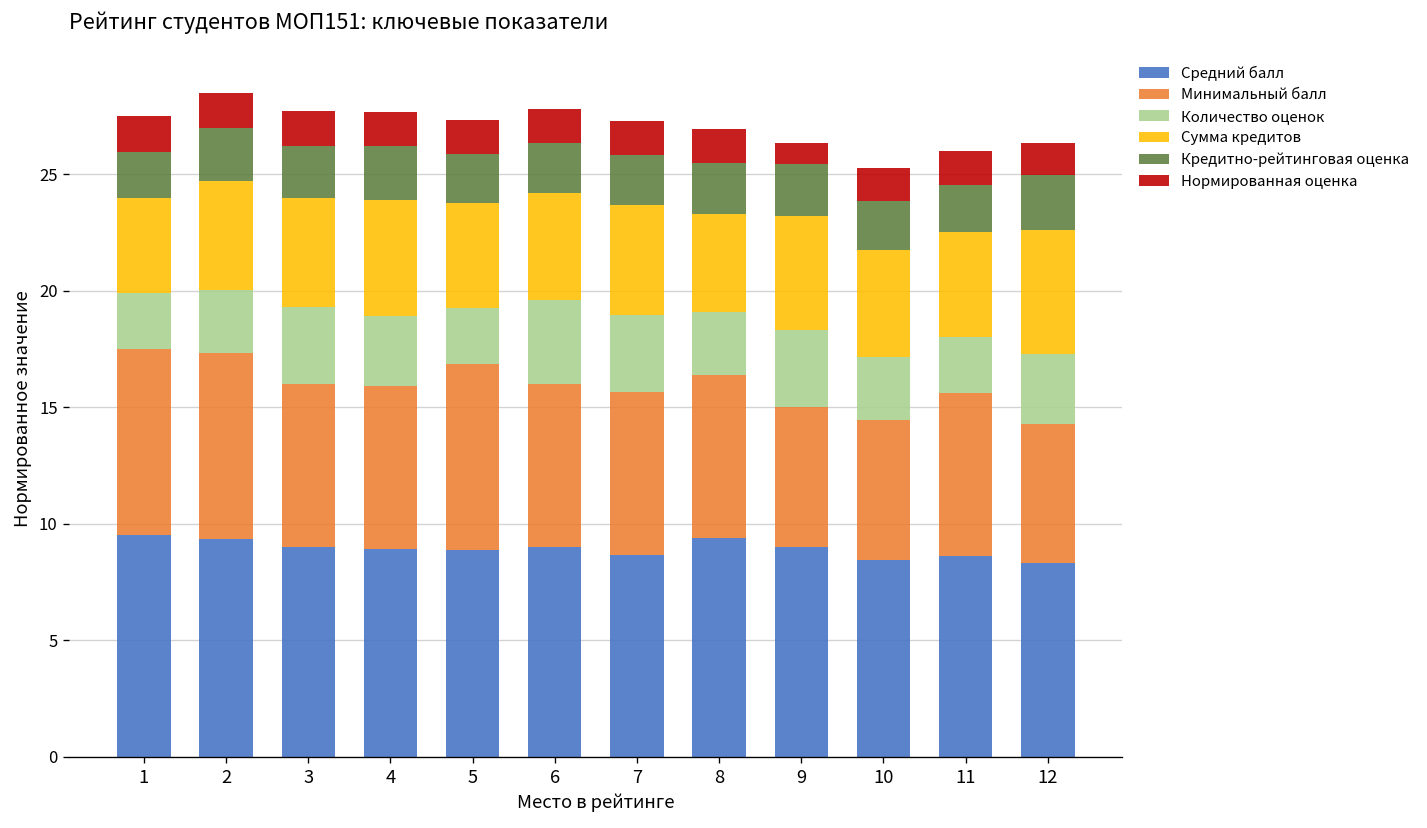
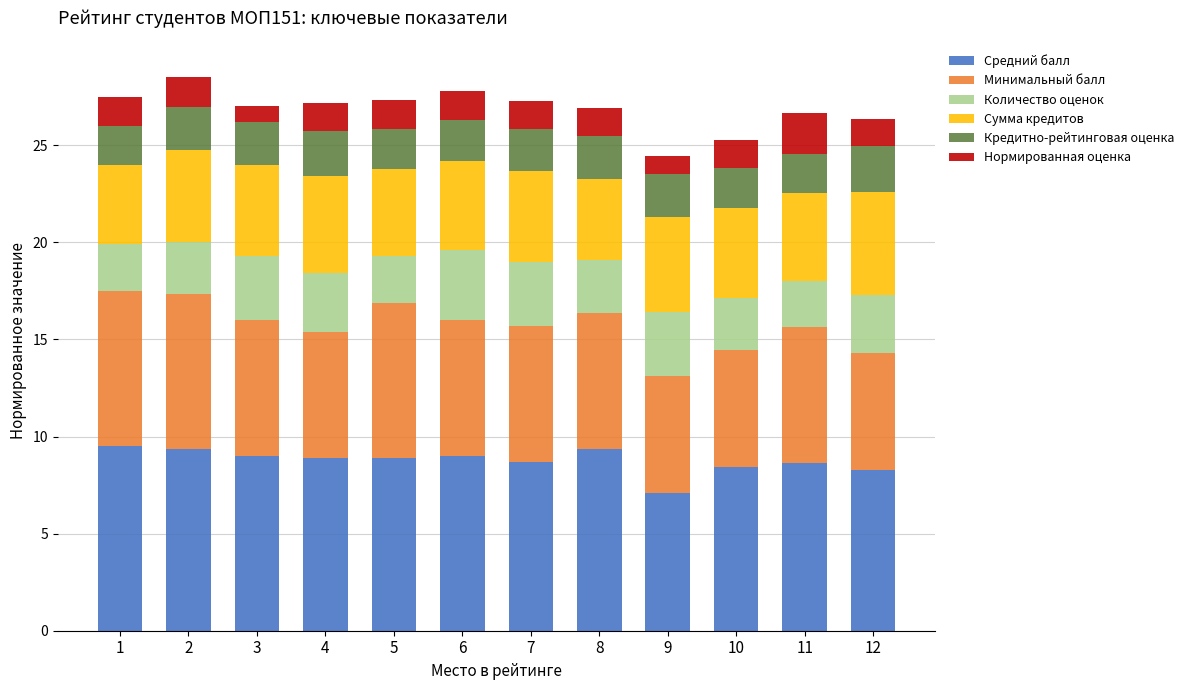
Нормированная оценка, 3: 1.5 -> 0.8
Минимальный балл, 4: 7.0 -> 6.5
Средний балл, 9: 9.0 -> 7.1
Нормированная оценка, 11: 1.4 -> 2.1
